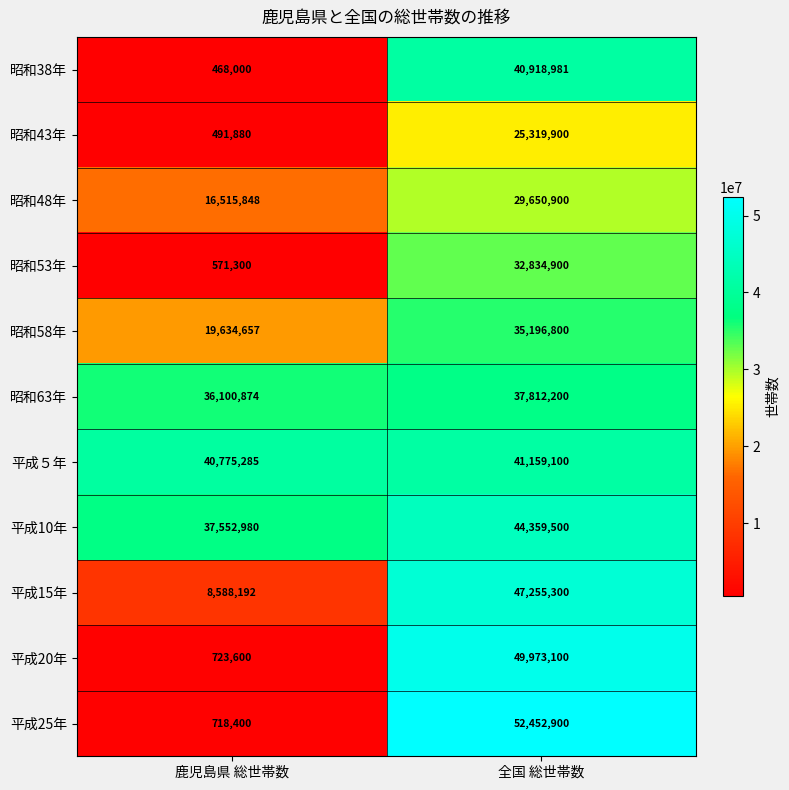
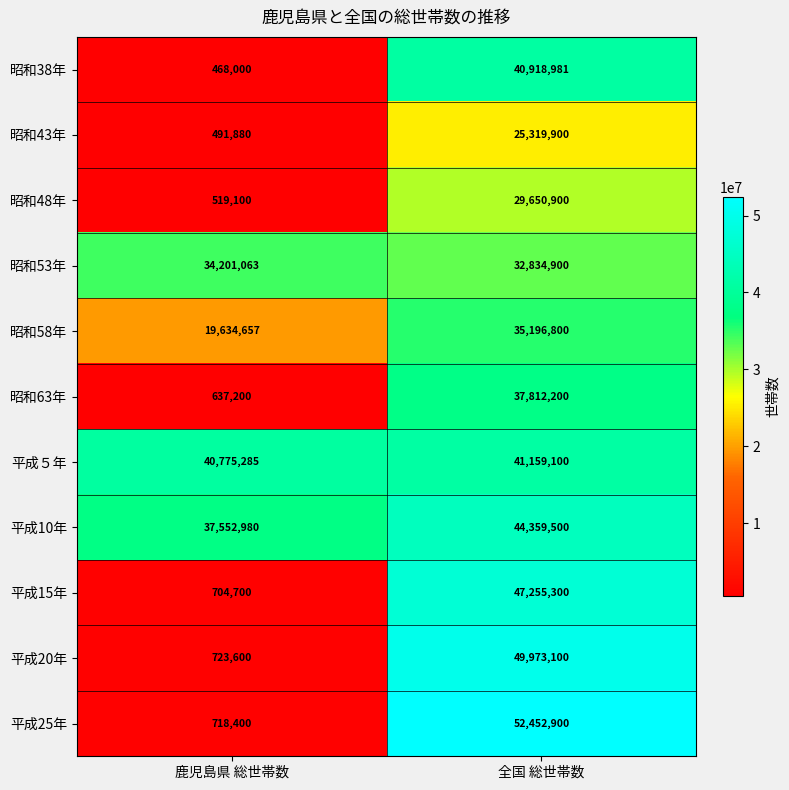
昭和48年, 鹿児島県 総世帯数: 16,515,848 -> 519,100
昭和53年, 鹿児島県 総世帯数: 571,300 -> 34,201,063
昭和63年, 鹿児島県 総世帯数: 36,100,874 -> 637,200
平成15年, 鹿児島県 総世帯数: 8,588,192 -> 704,700
